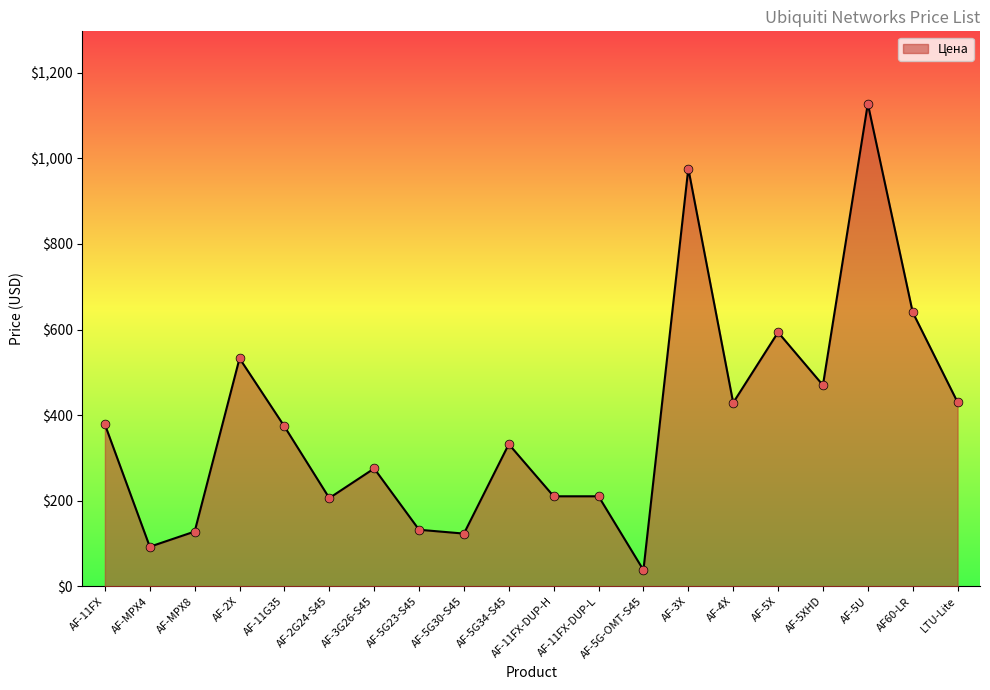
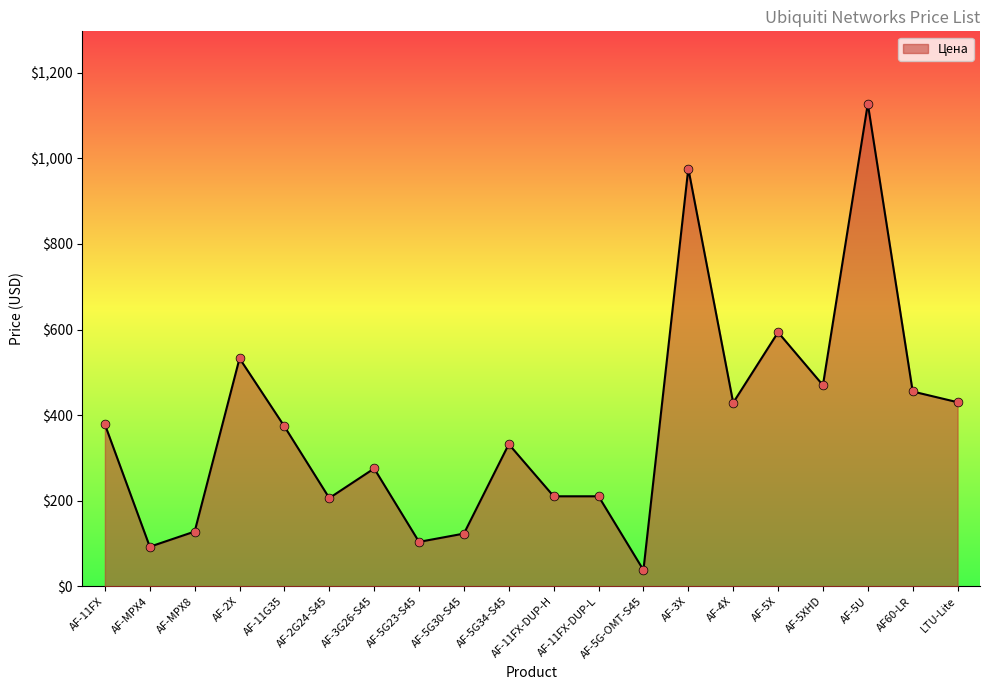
AF-5G23-S45: $130 -> $100
AF60-LR: $640 -> $460
